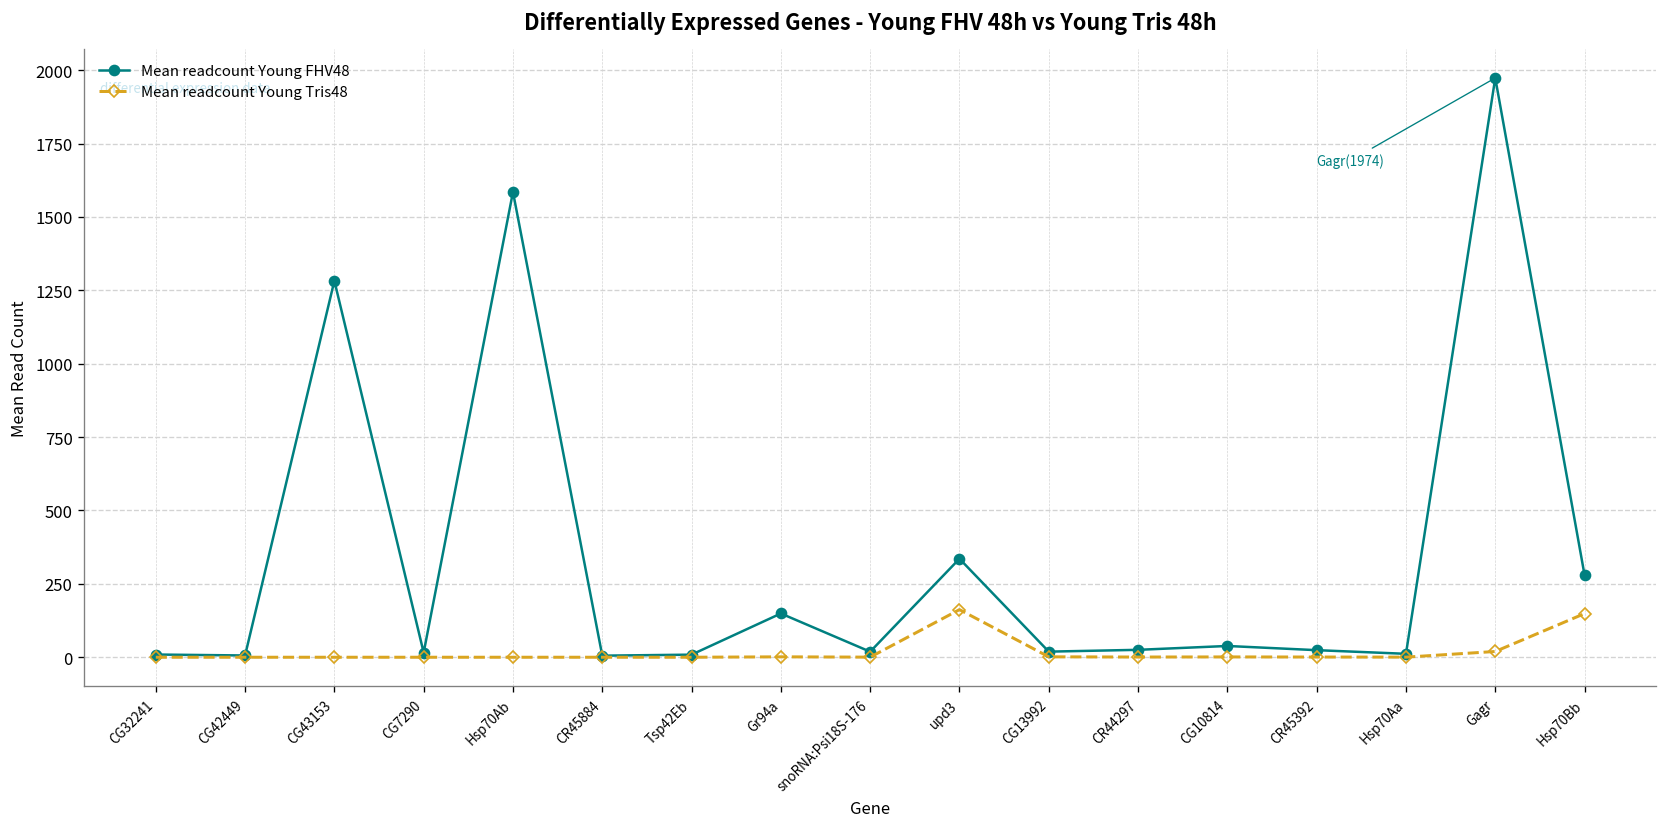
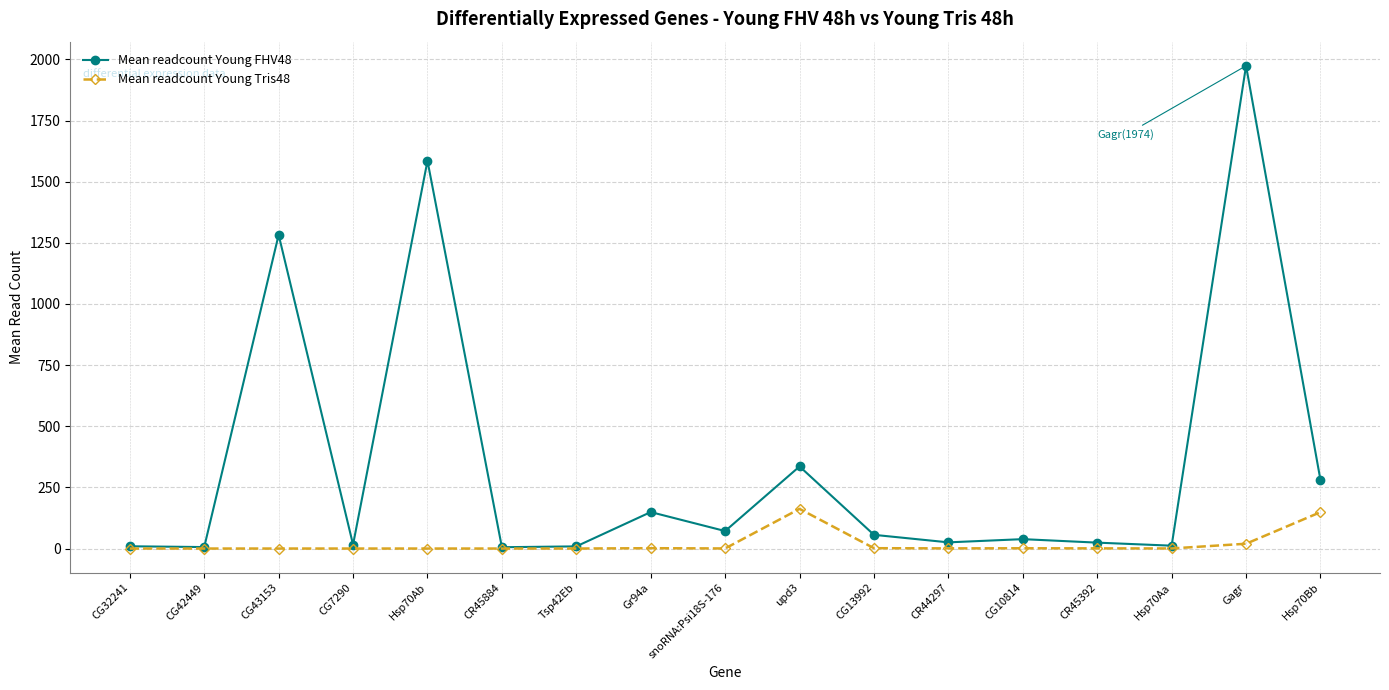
Mean readcount Young FHV48, snoRNA:Psi18S-176: 20 -> 70
Mean readcount Young FHV48, CG13992: 20 -> 60
